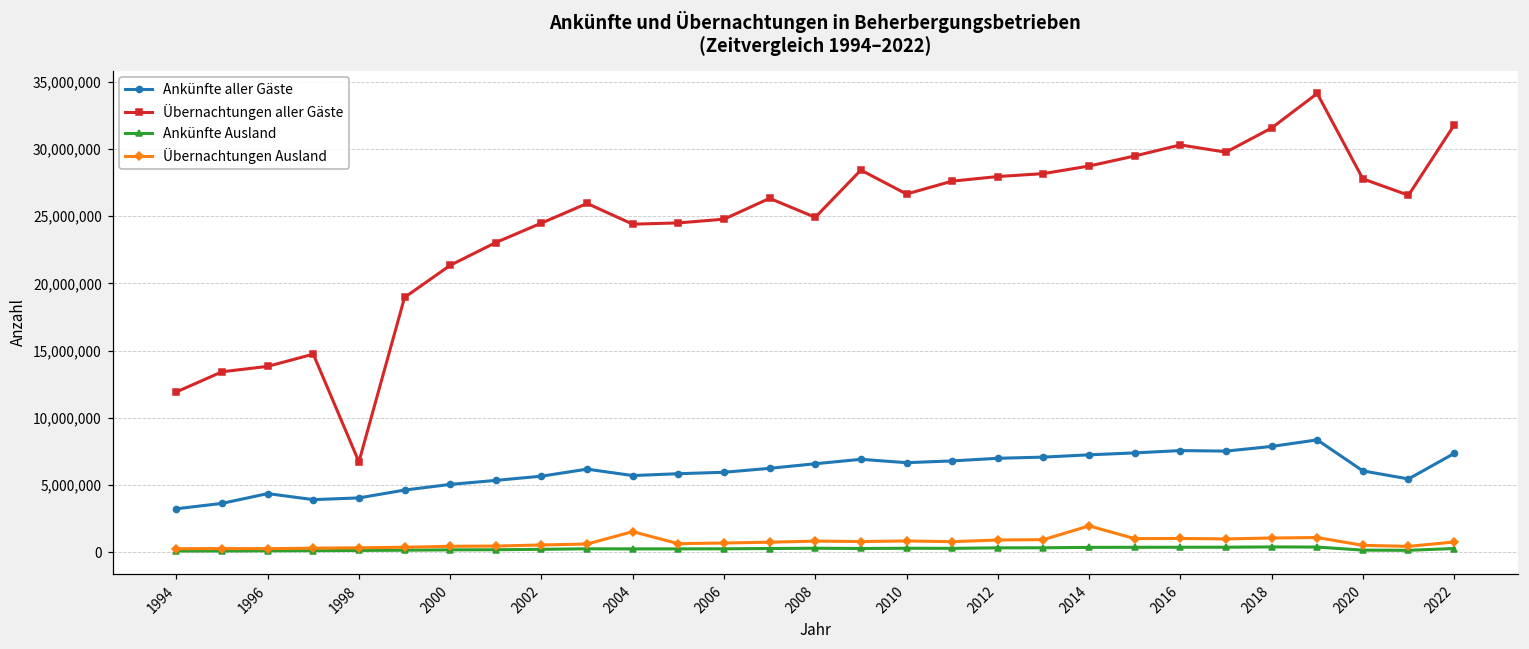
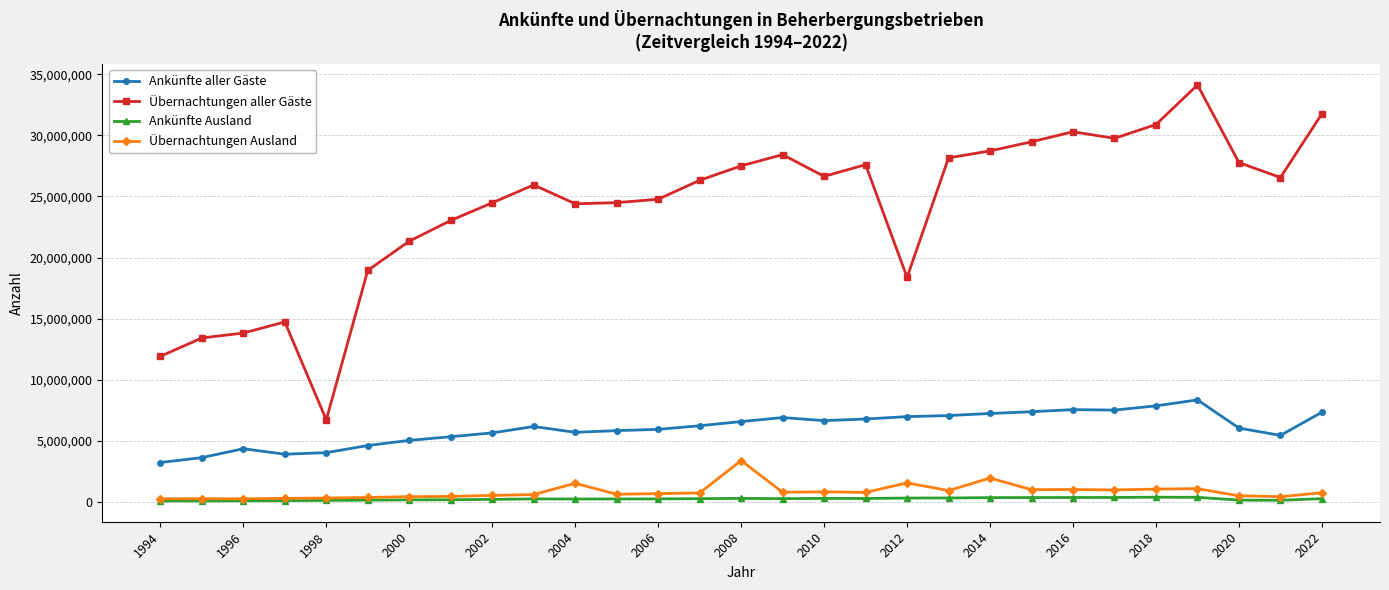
Übernachtungen aller Gäste, 2008: 24,900,000 -> 27,500,000
Übernachtungen Ausland, 2008: 800,000 -> 3,400,000
Übernachtungen aller Gäste, 2012: 27,900,000 -> 18,400,000
Übernachtungen Ausland, 2012: 900,000 -> 1,600,000
Übernachtungen aller Gäste, 2018: 31,500,000 -> 30,900,000
